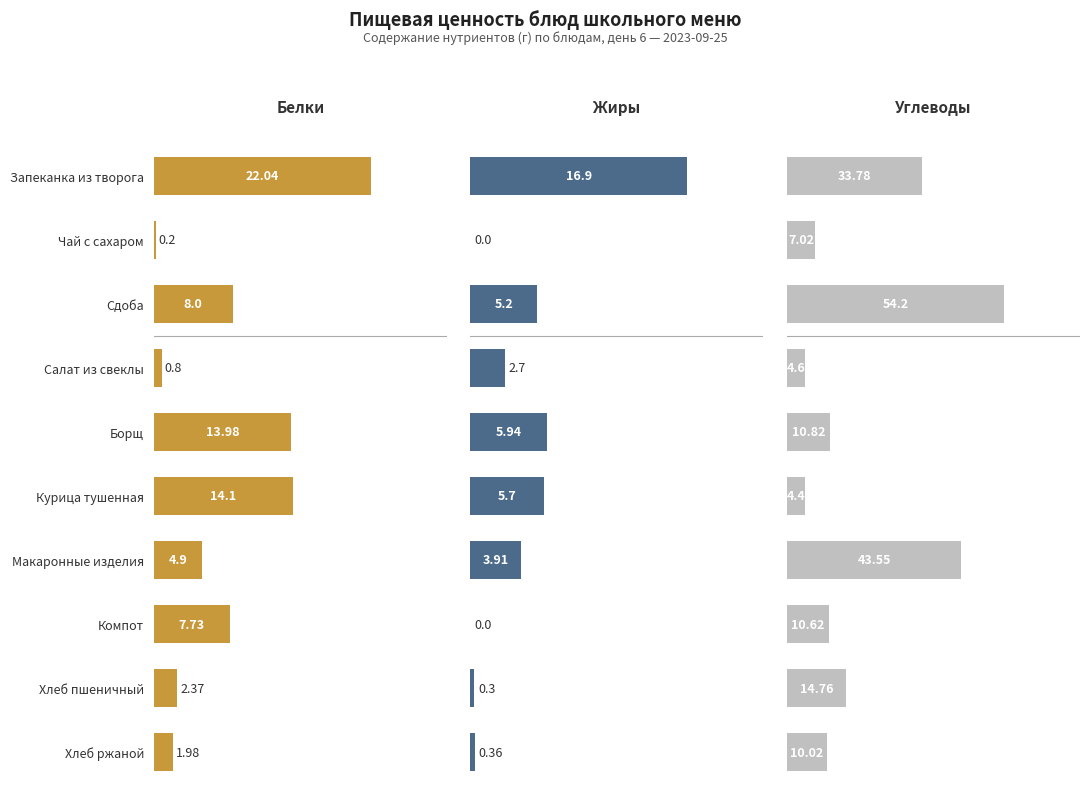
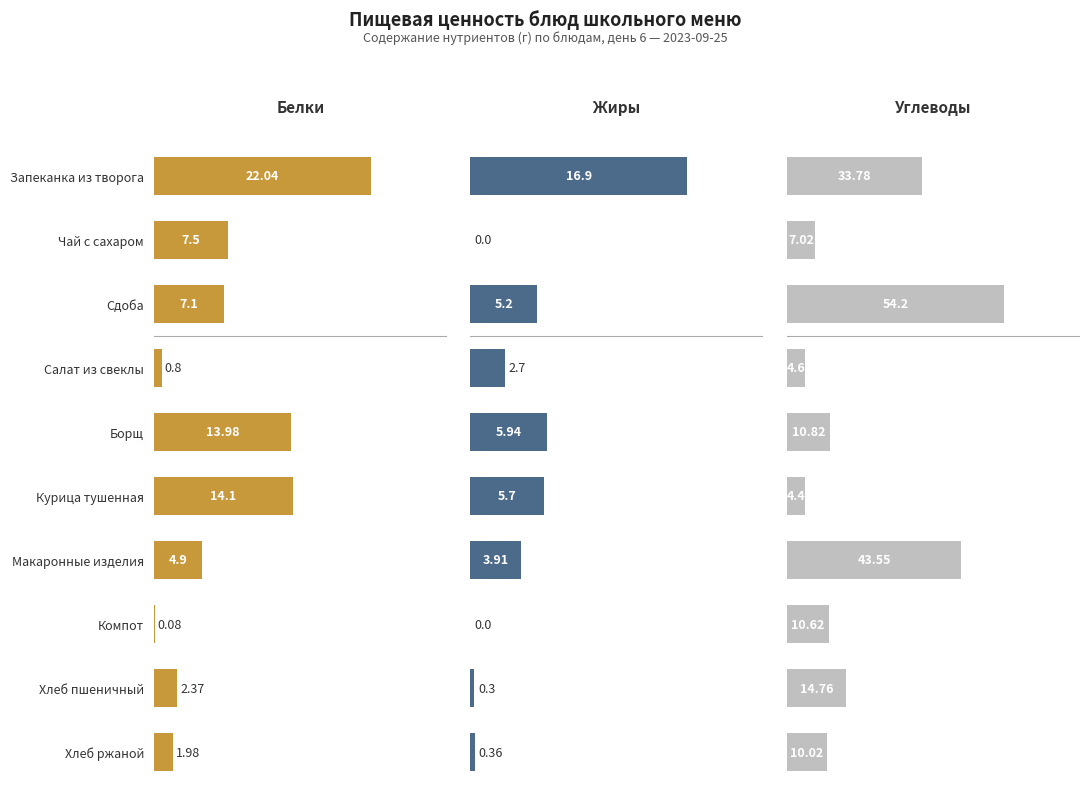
Белки, Чай с сахаром: 0.2 -> 7.5
Белки, Сдоба: 8.0 -> 7.1
Белки, Компот: 7.73 -> 0.08
